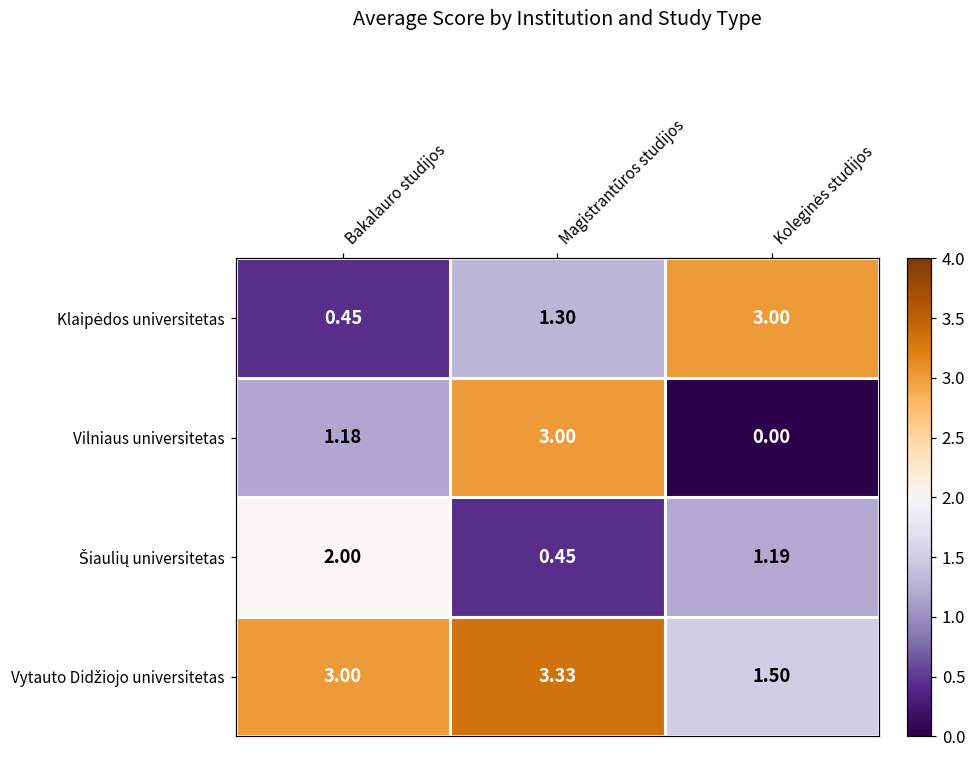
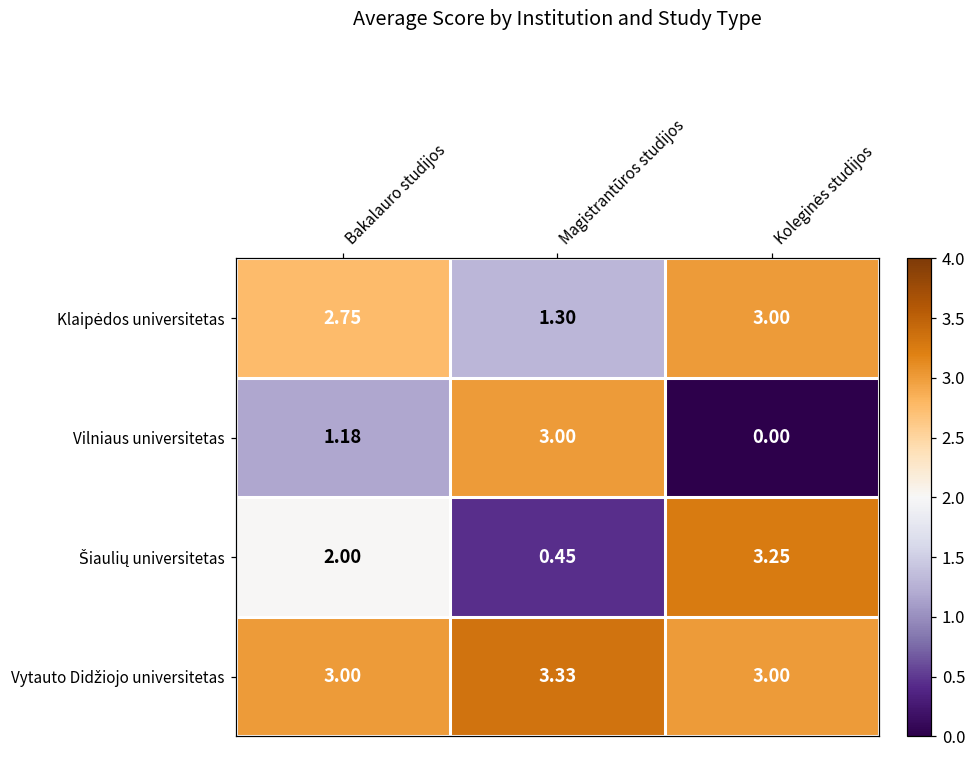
Klaipėdos universitetas, Bakalauro studijos: 0.45 -> 2.75
Šiaulių universitetas, Koleginės studijos: 1.19 -> 3.25
Vytauto Didžiojo universitetas, Koleginės studijos: 1.50 -> 3.00
